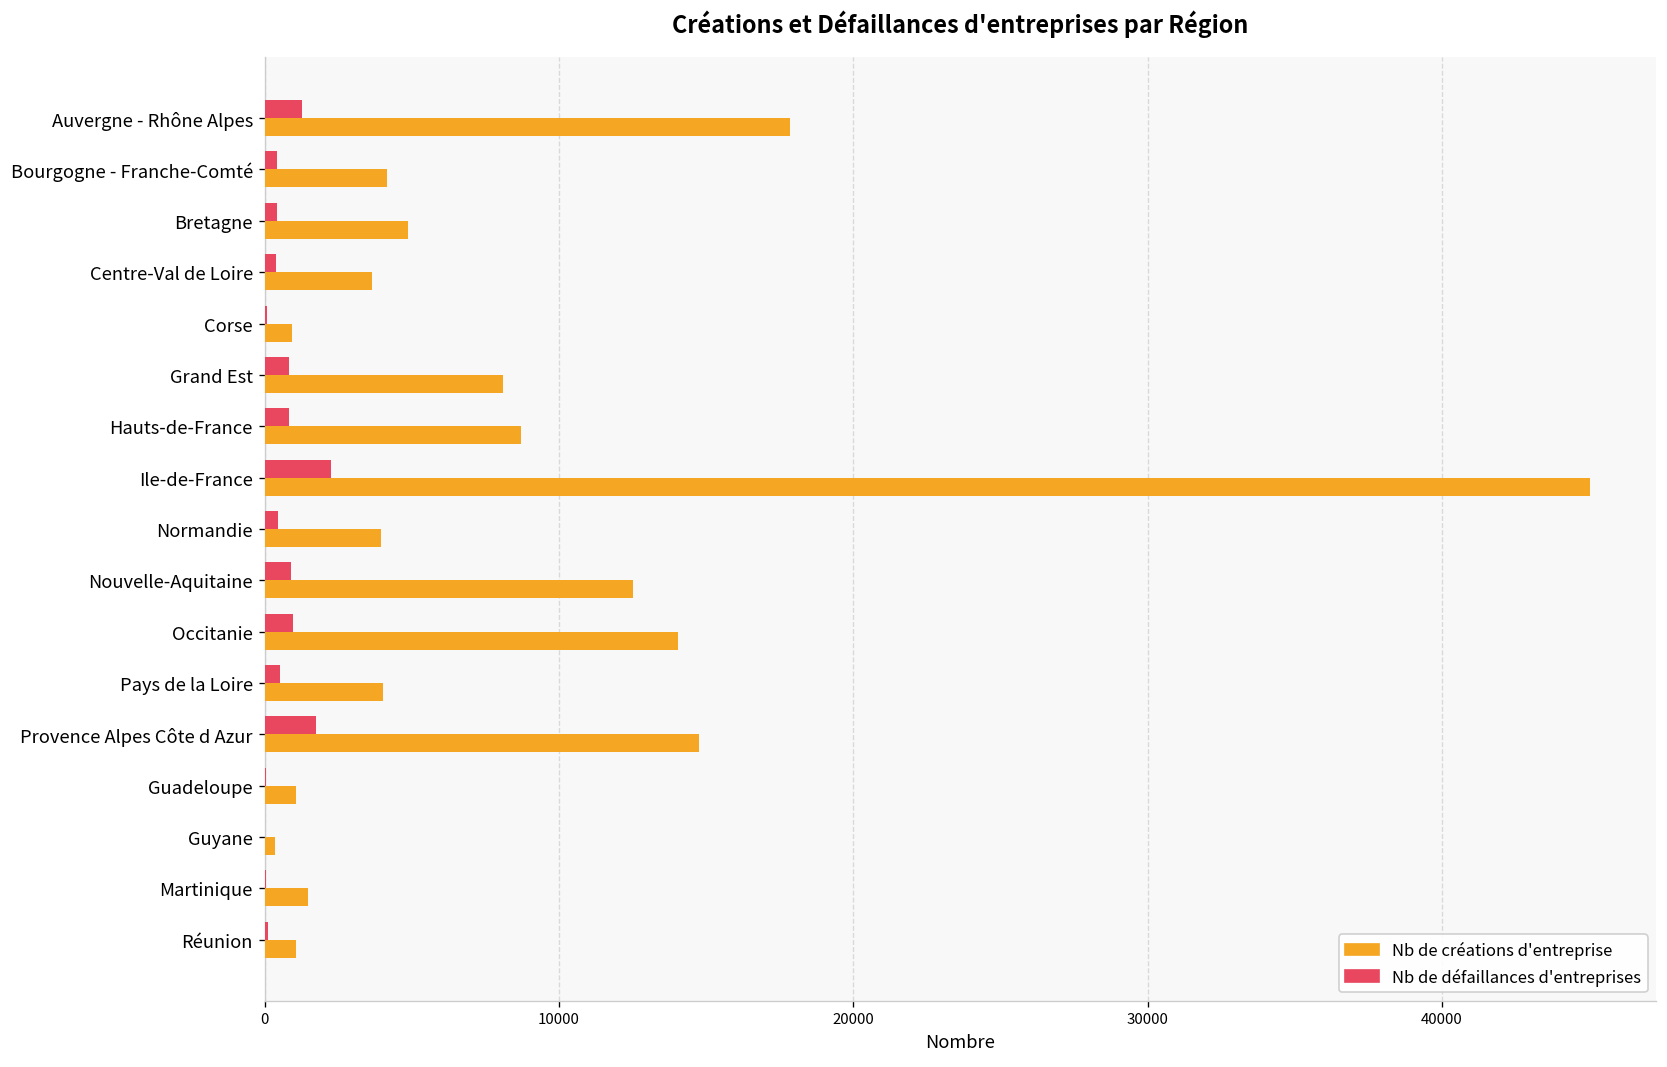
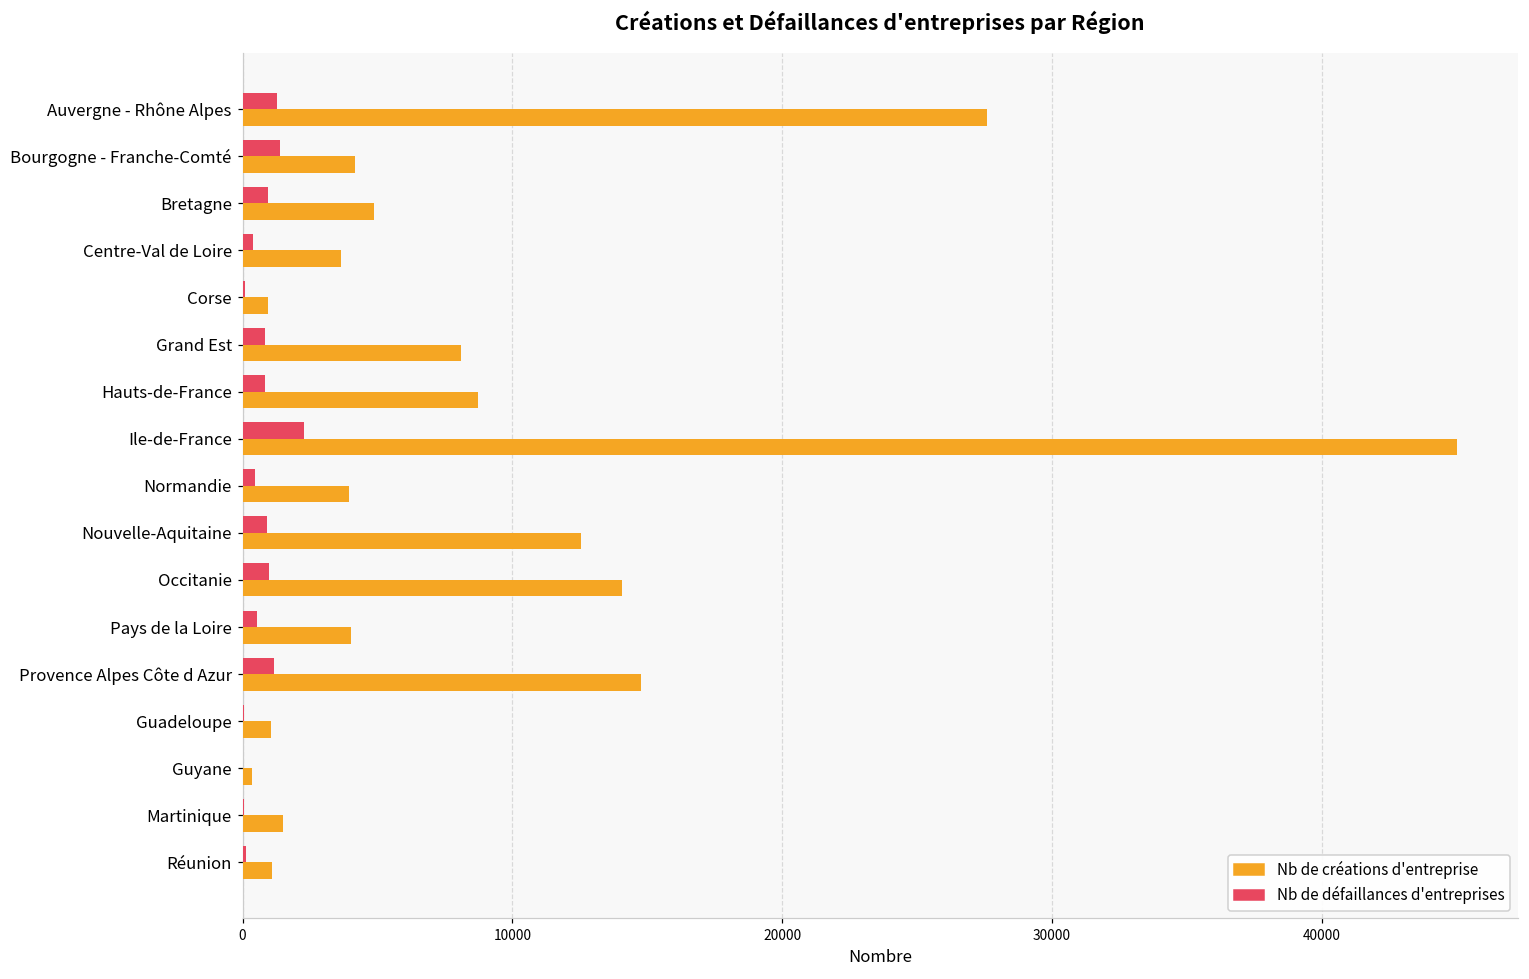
Nb de créations d'entreprise, Auvergne - Rhône Alpes: 17800 -> 27600
Nb de défaillances d'entreprises, Bourgogne - Franche-Comté: 400 -> 1400
Nb de défaillances d'entreprises, Bretagne: 400 -> 900
Nb de défaillances d'entreprises, Provence Alpes Côte d Azur: 1800 -> 1200
